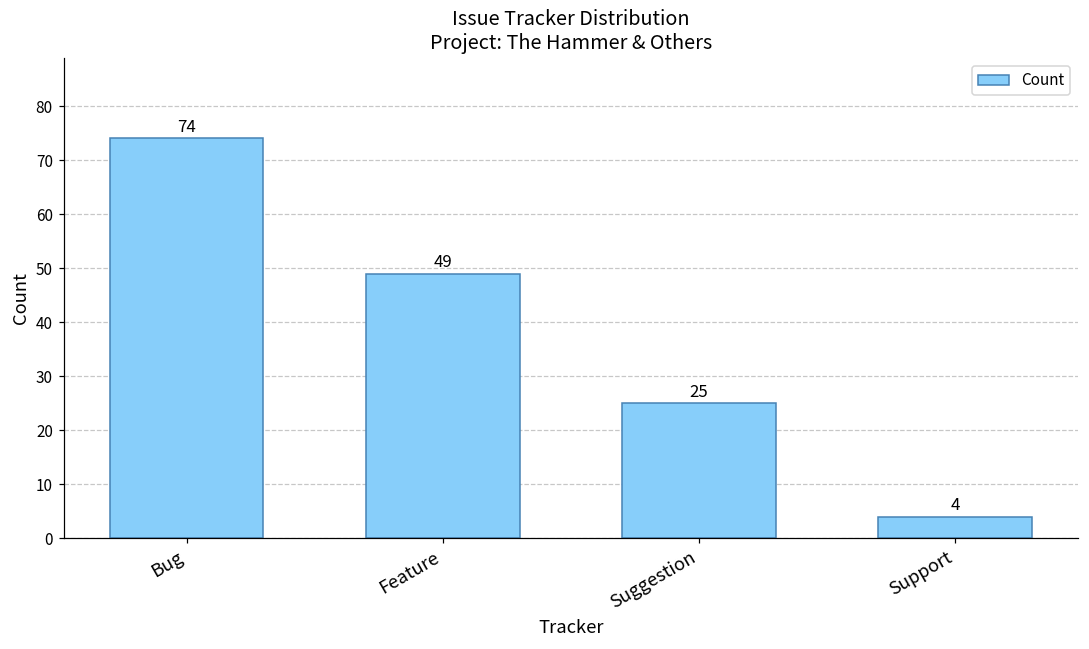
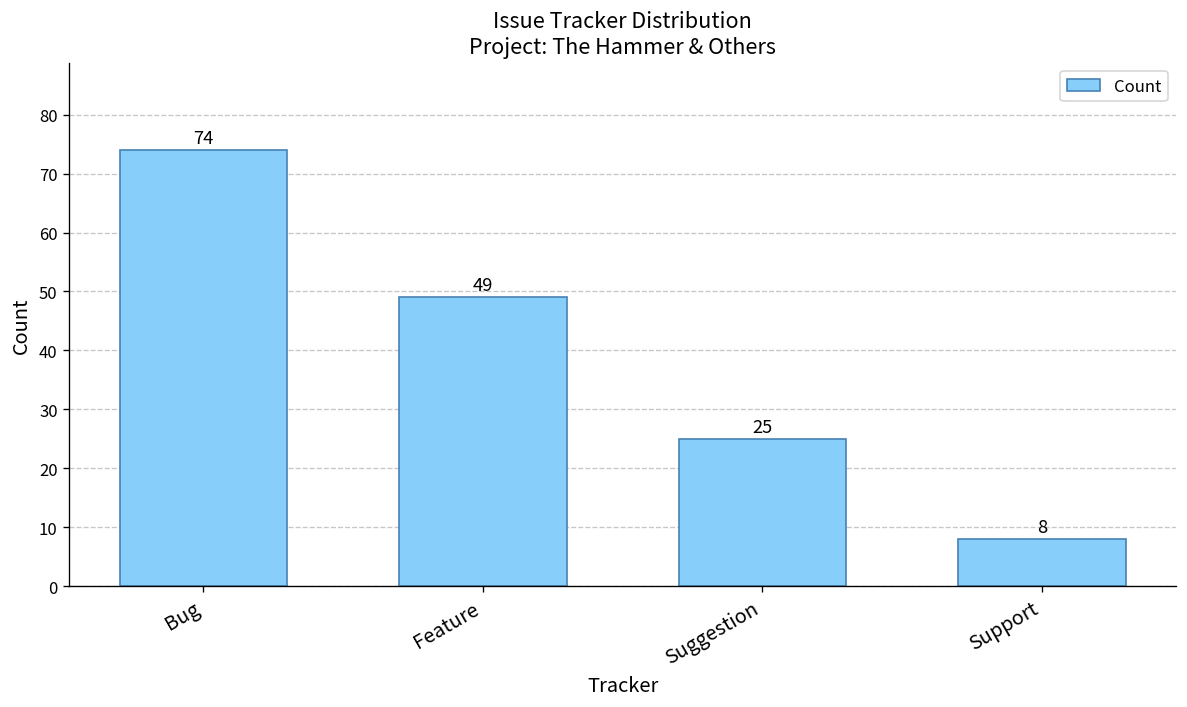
Support: 4 -> 8
